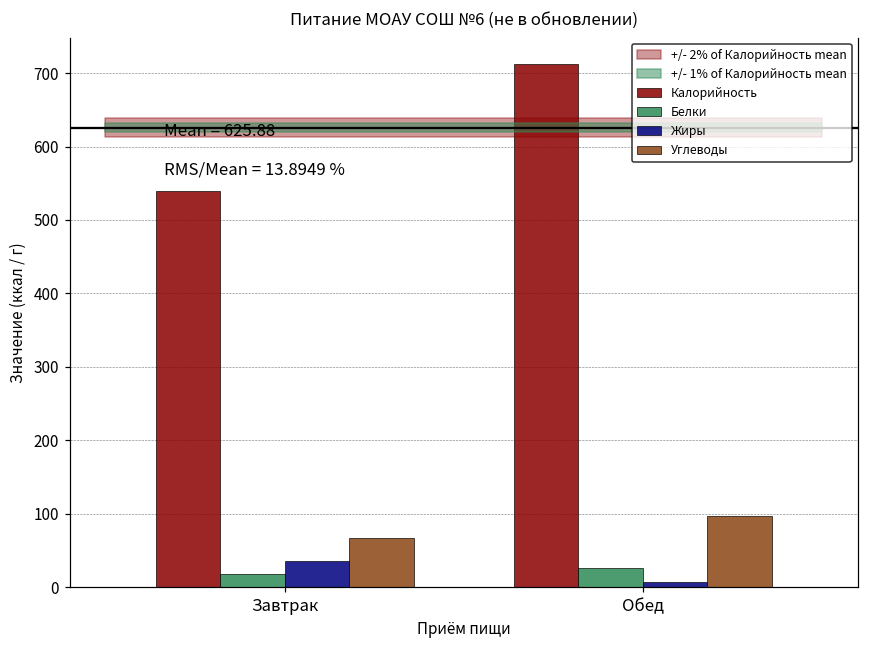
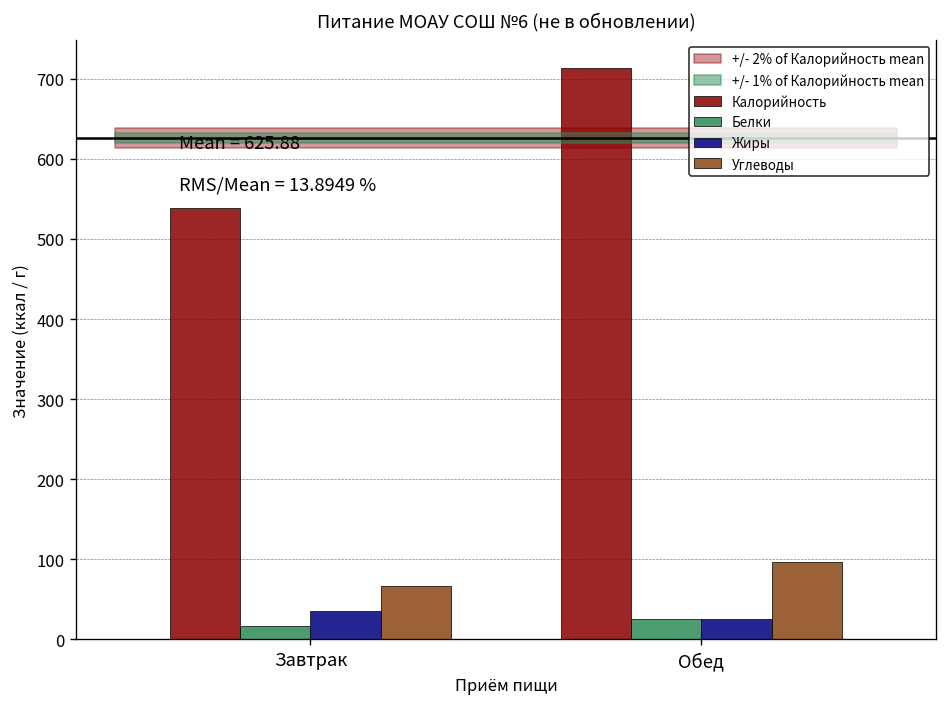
Жиры, Обед: 10 -> 30
